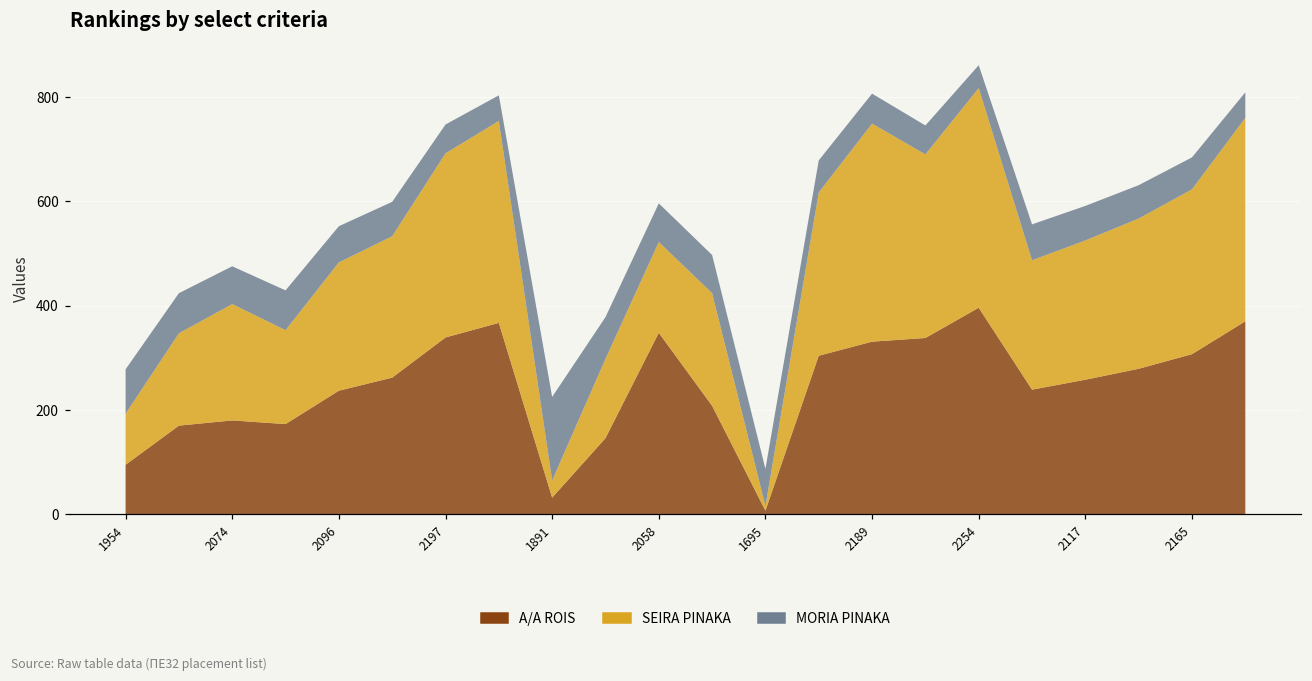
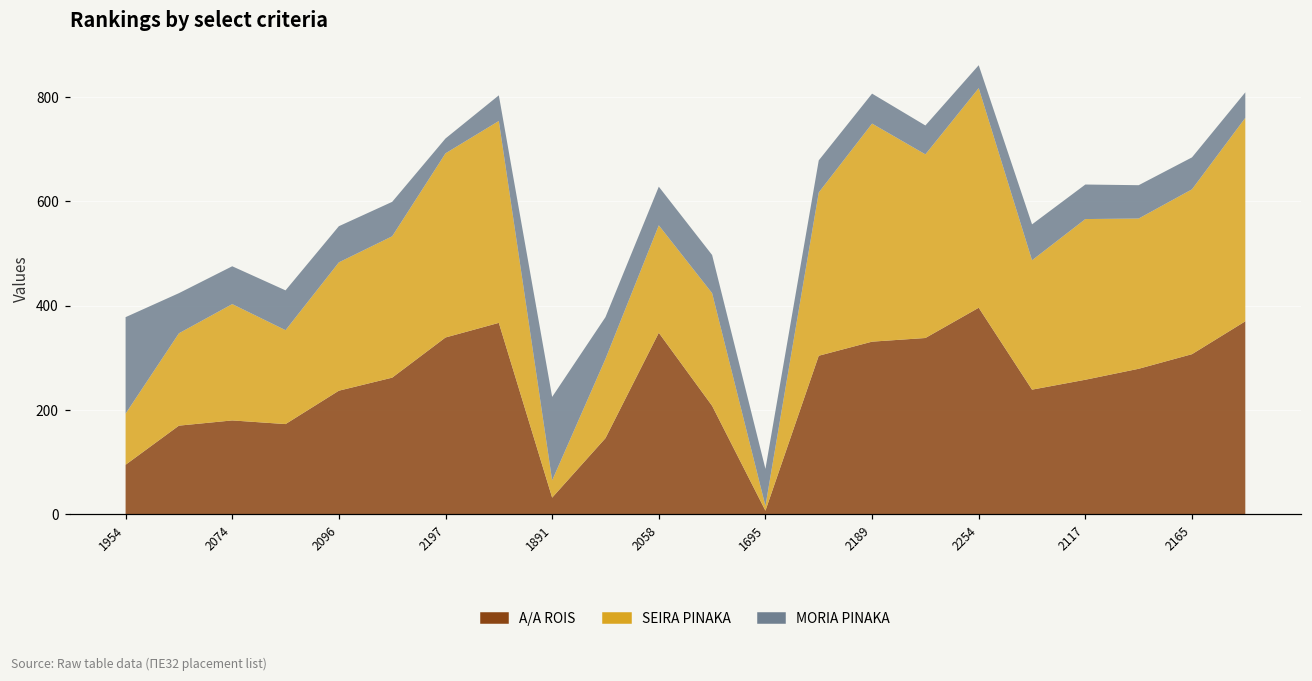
MORIA PINAKA, 1954: 80 -> 180
MORIA PINAKA, 2197: 60 -> 30
SEIRA PINAKA, 2058: 170 -> 210
SEIRA PINAKA, 2117: 270 -> 310
